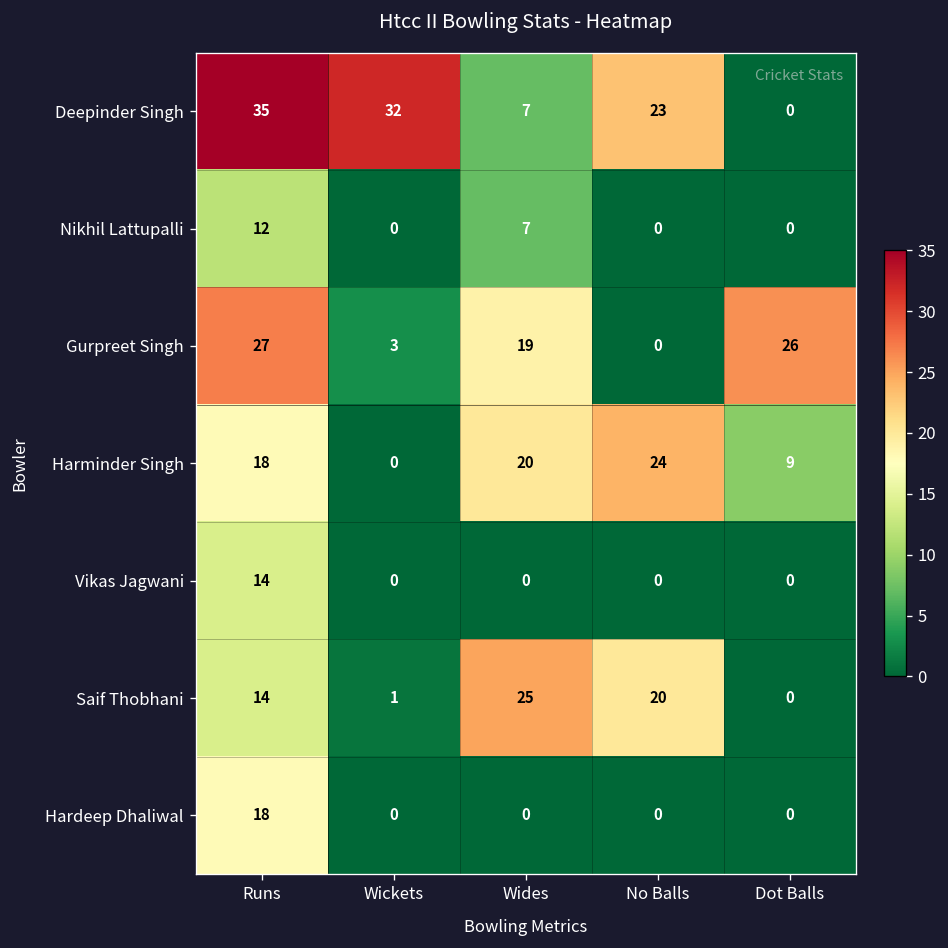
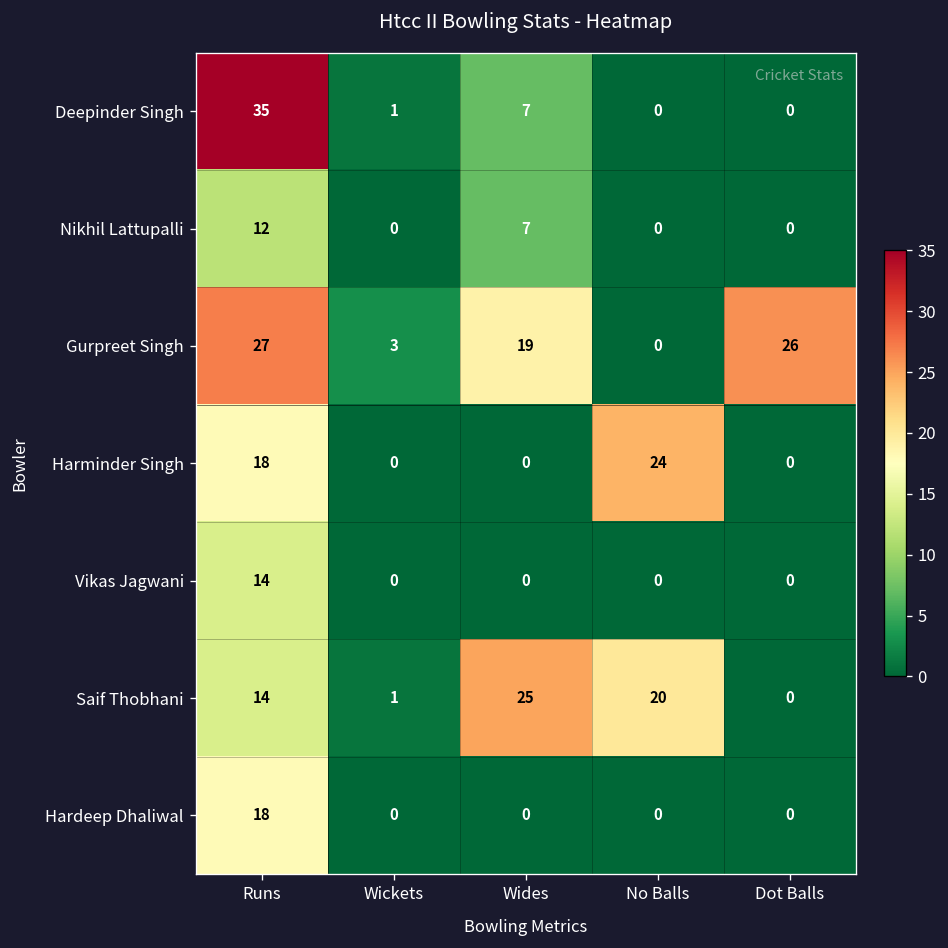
Deepinder Singh, Wickets: 32 -> 1
Deepinder Singh, No Balls: 23 -> 0
Harminder Singh, Wides: 20 -> 0
Harminder Singh, Dot Balls: 9 -> 0
